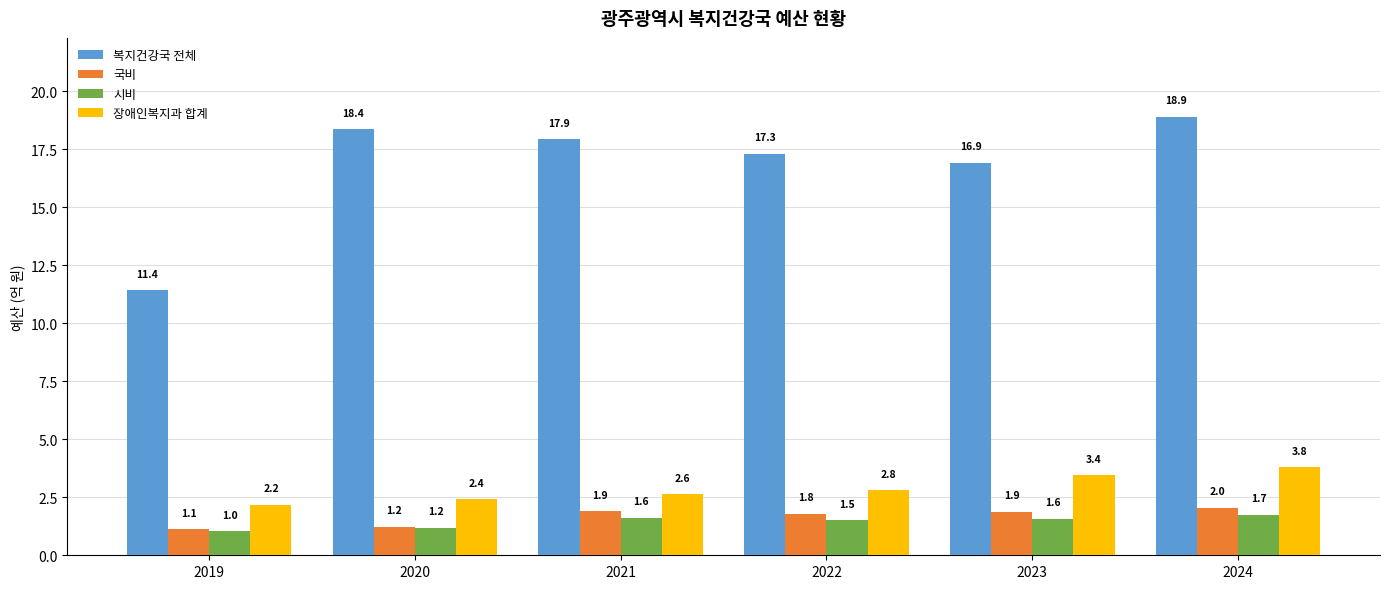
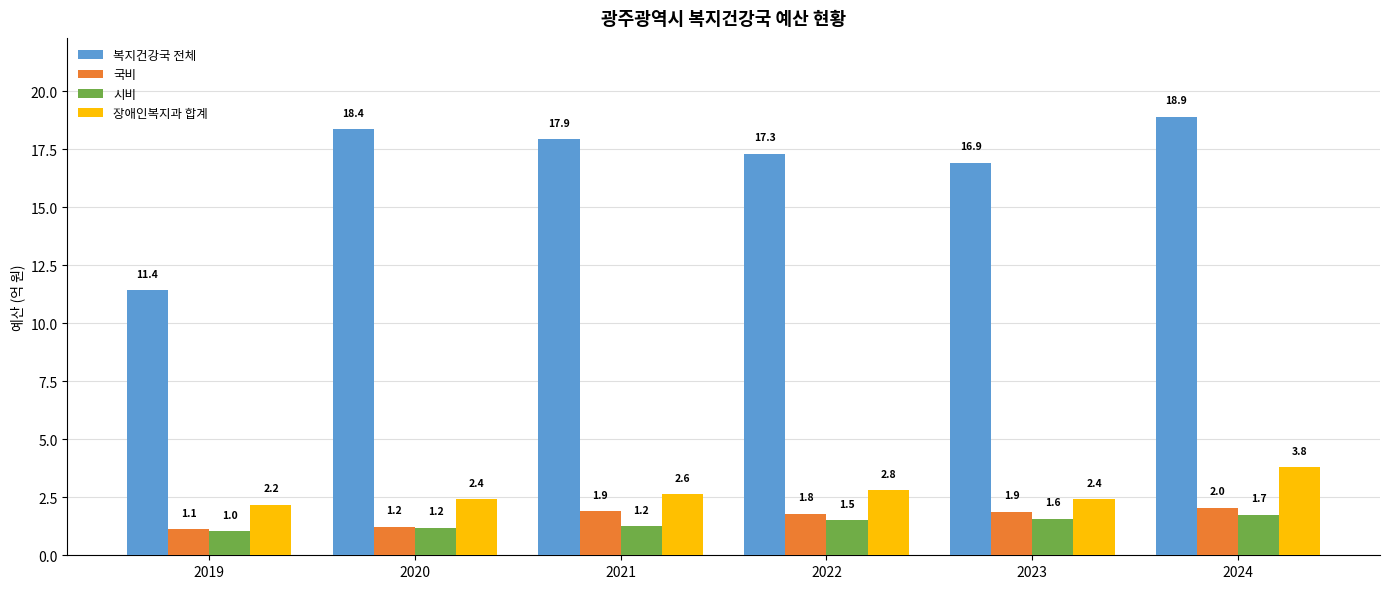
시비, 2021: 1.6 -> 1.2
장애인복지과 합계, 2023: 3.4 -> 2.4
